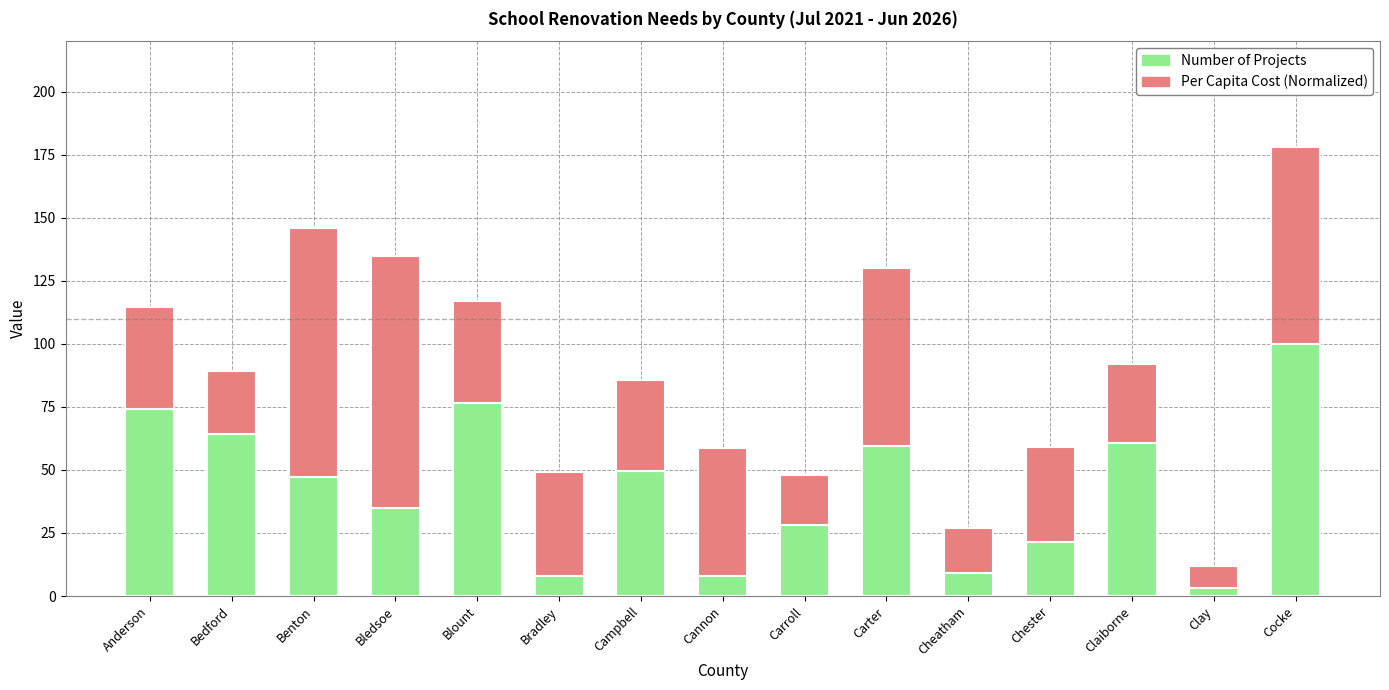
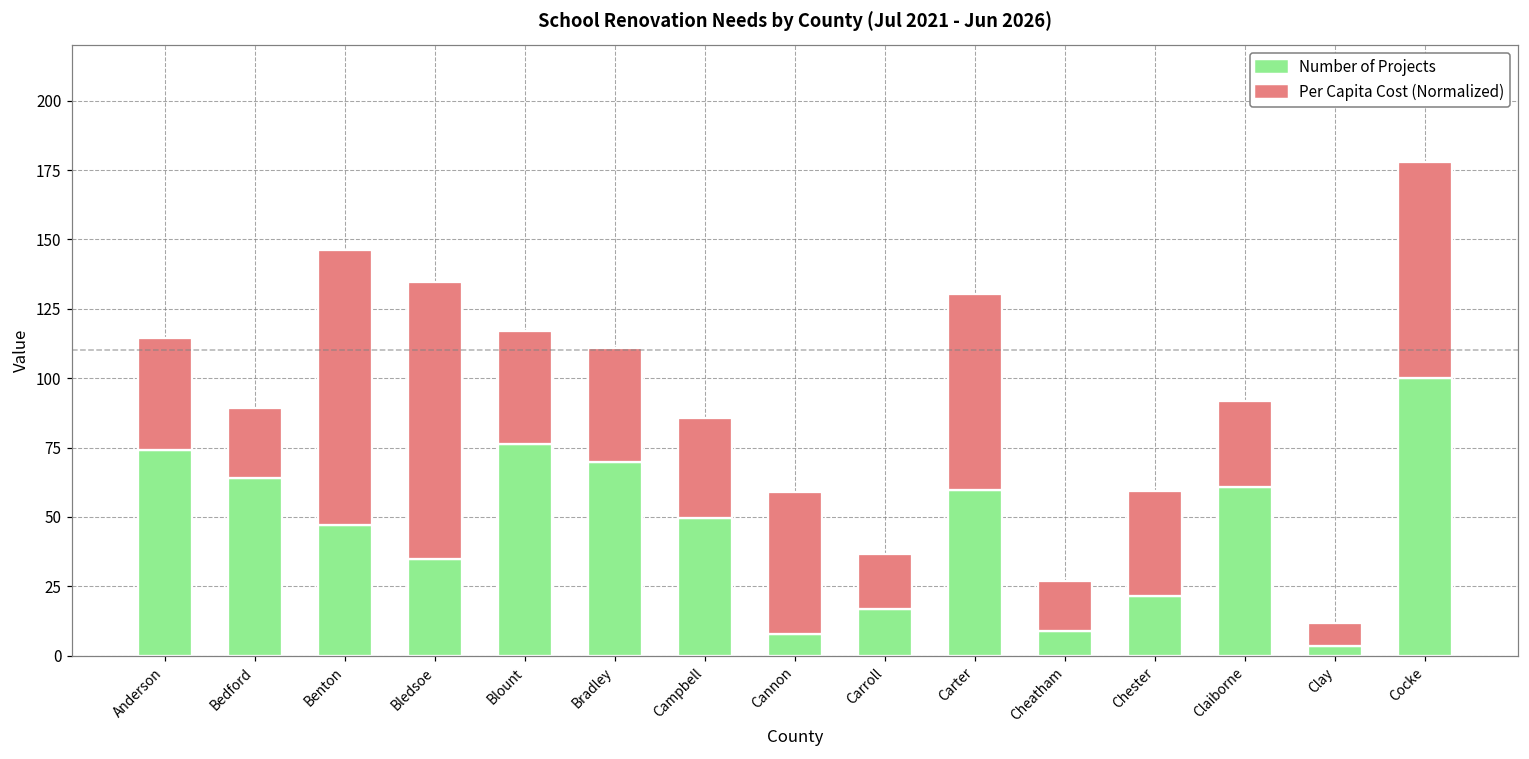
Number of Projects, Bradley: 8 -> 70
Number of Projects, Carroll: 28 -> 17
